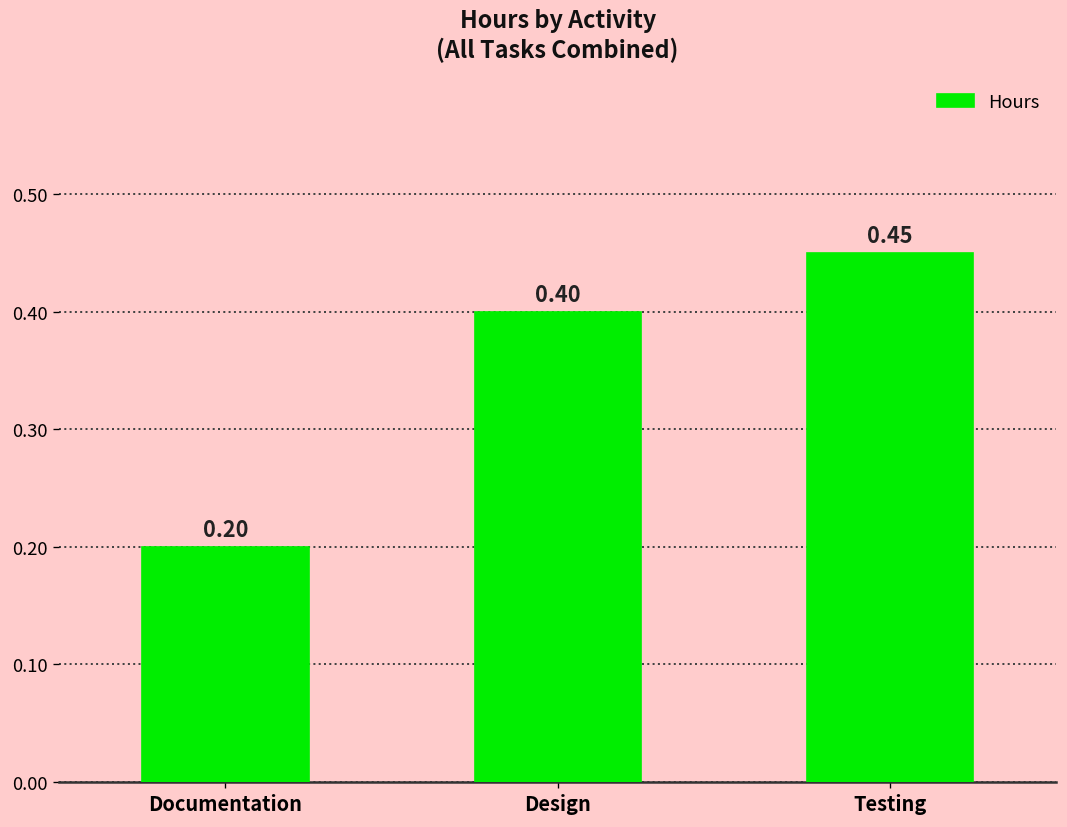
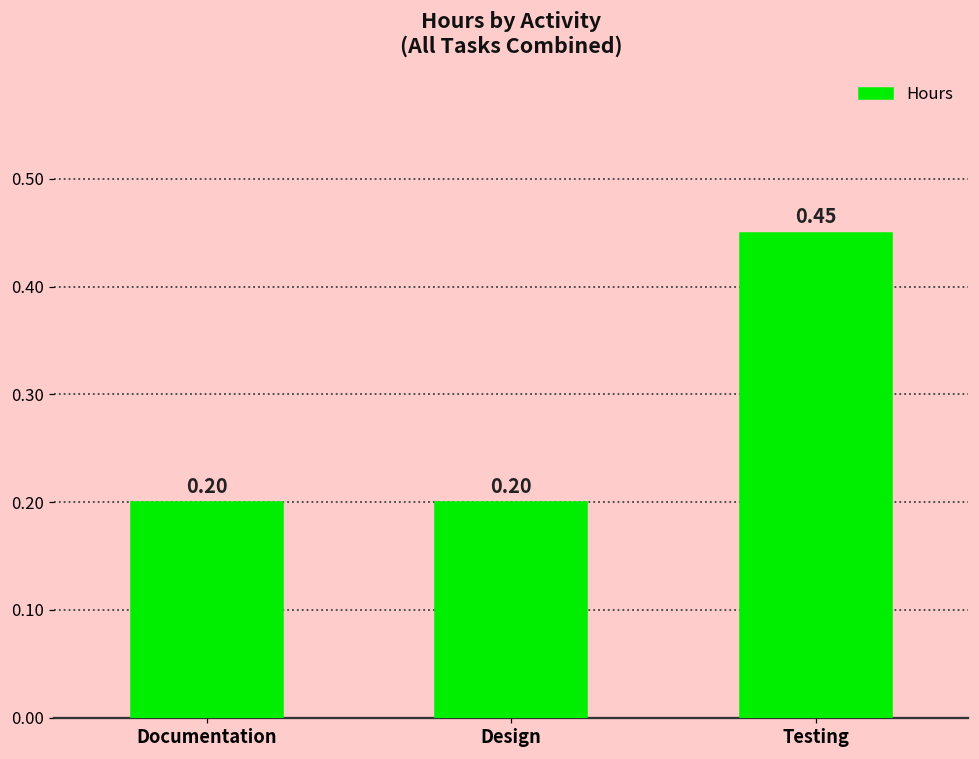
Design: 0.40 -> 0.20
